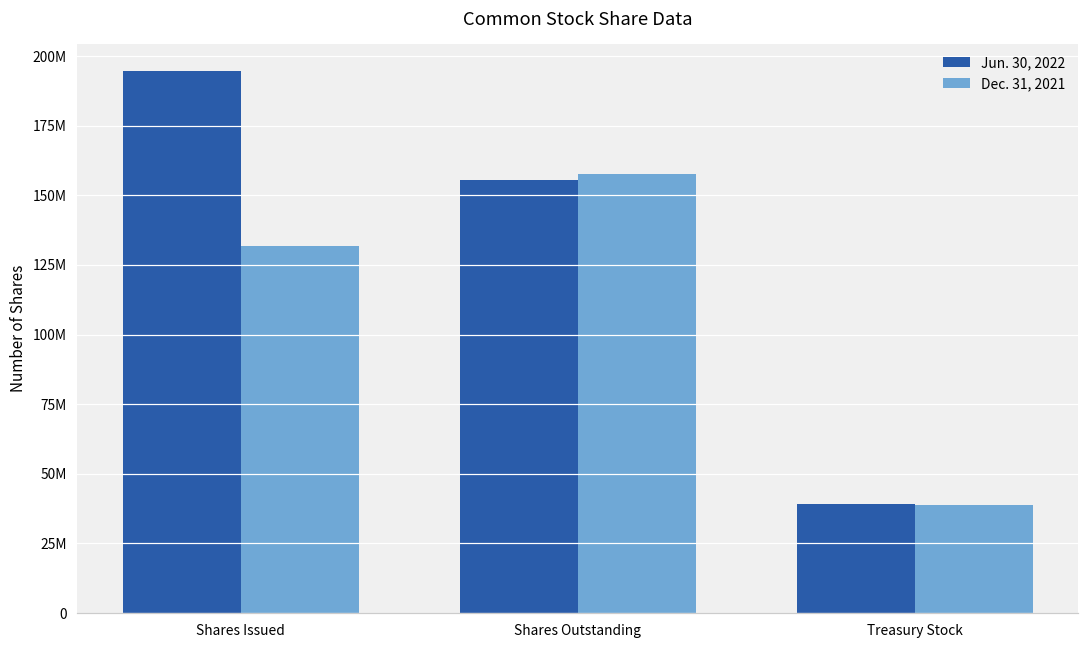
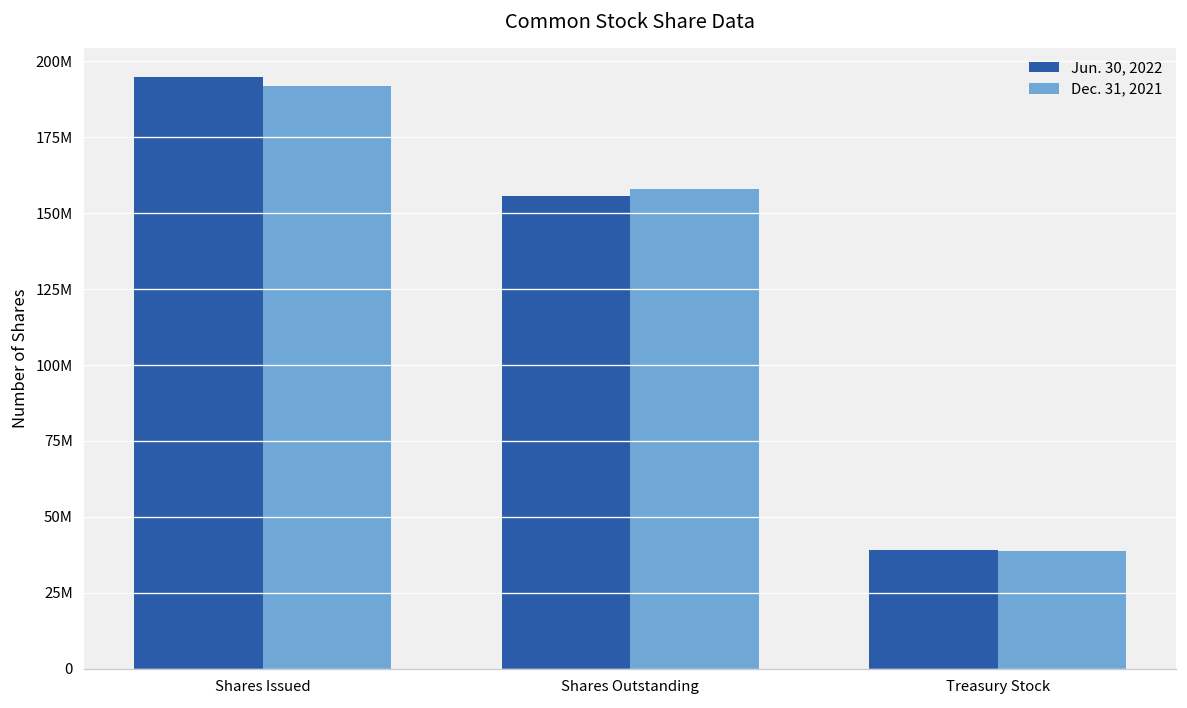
Dec. 31, 2021, Shares Issued: 132000000 -> 192000000
